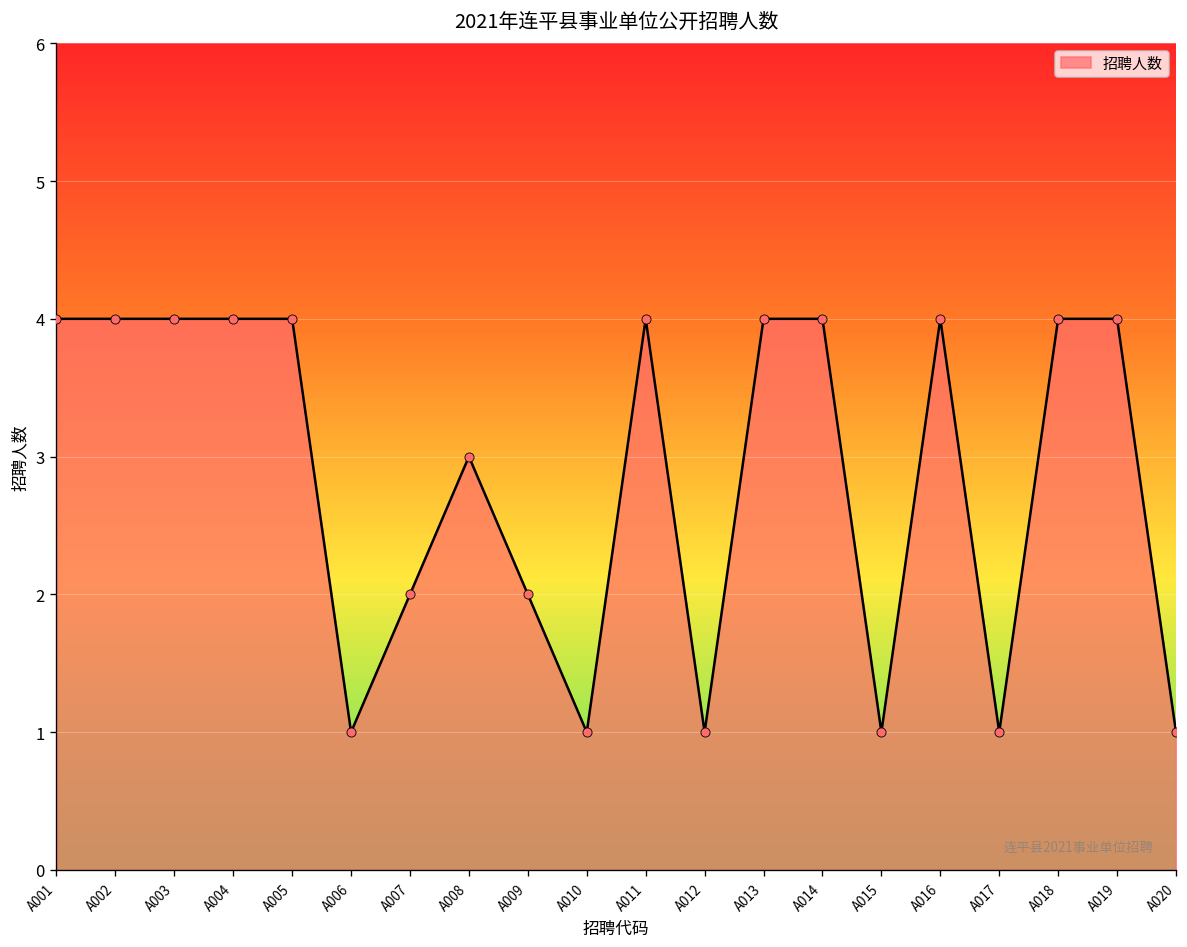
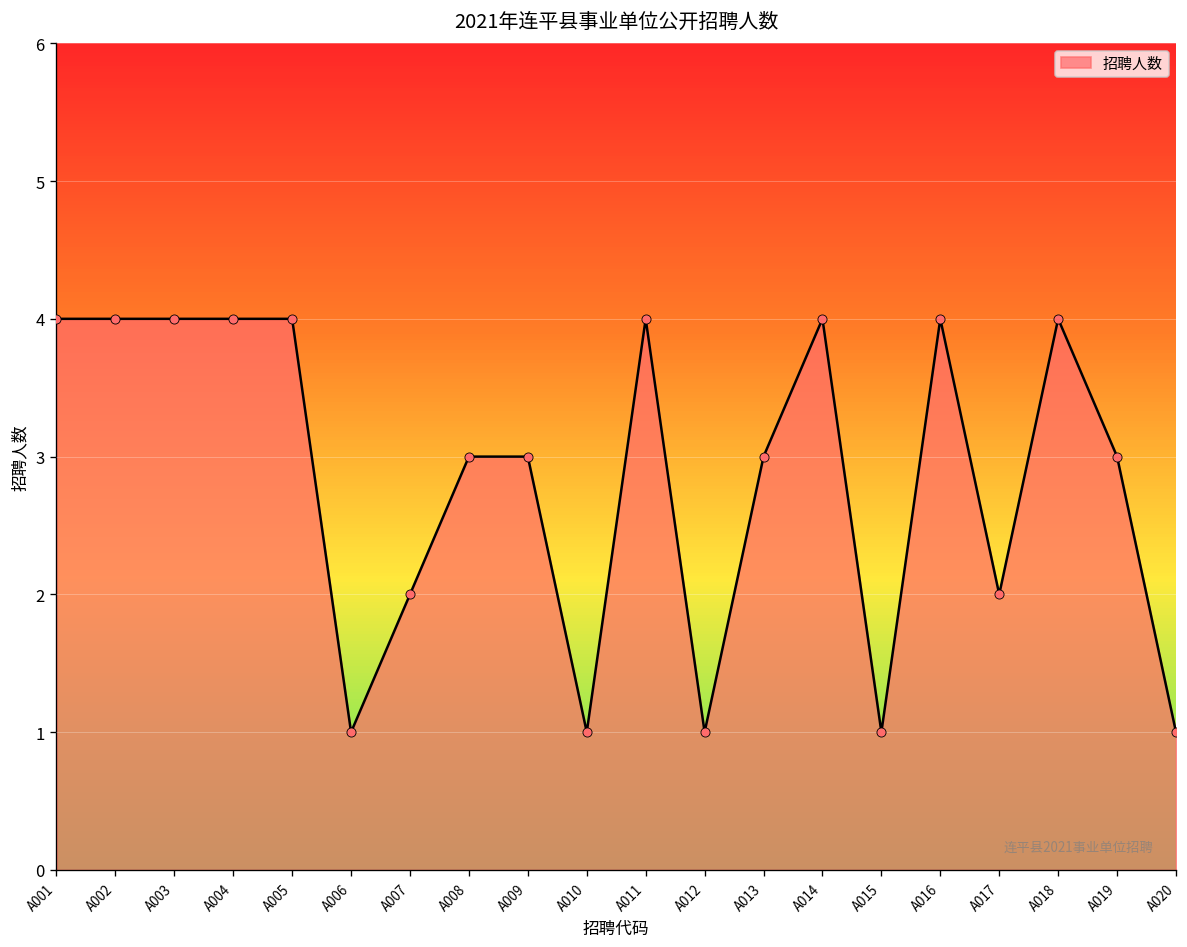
A009: 2 -> 3
A013: 4 -> 3
A017: 1 -> 2
A019: 4 -> 3
